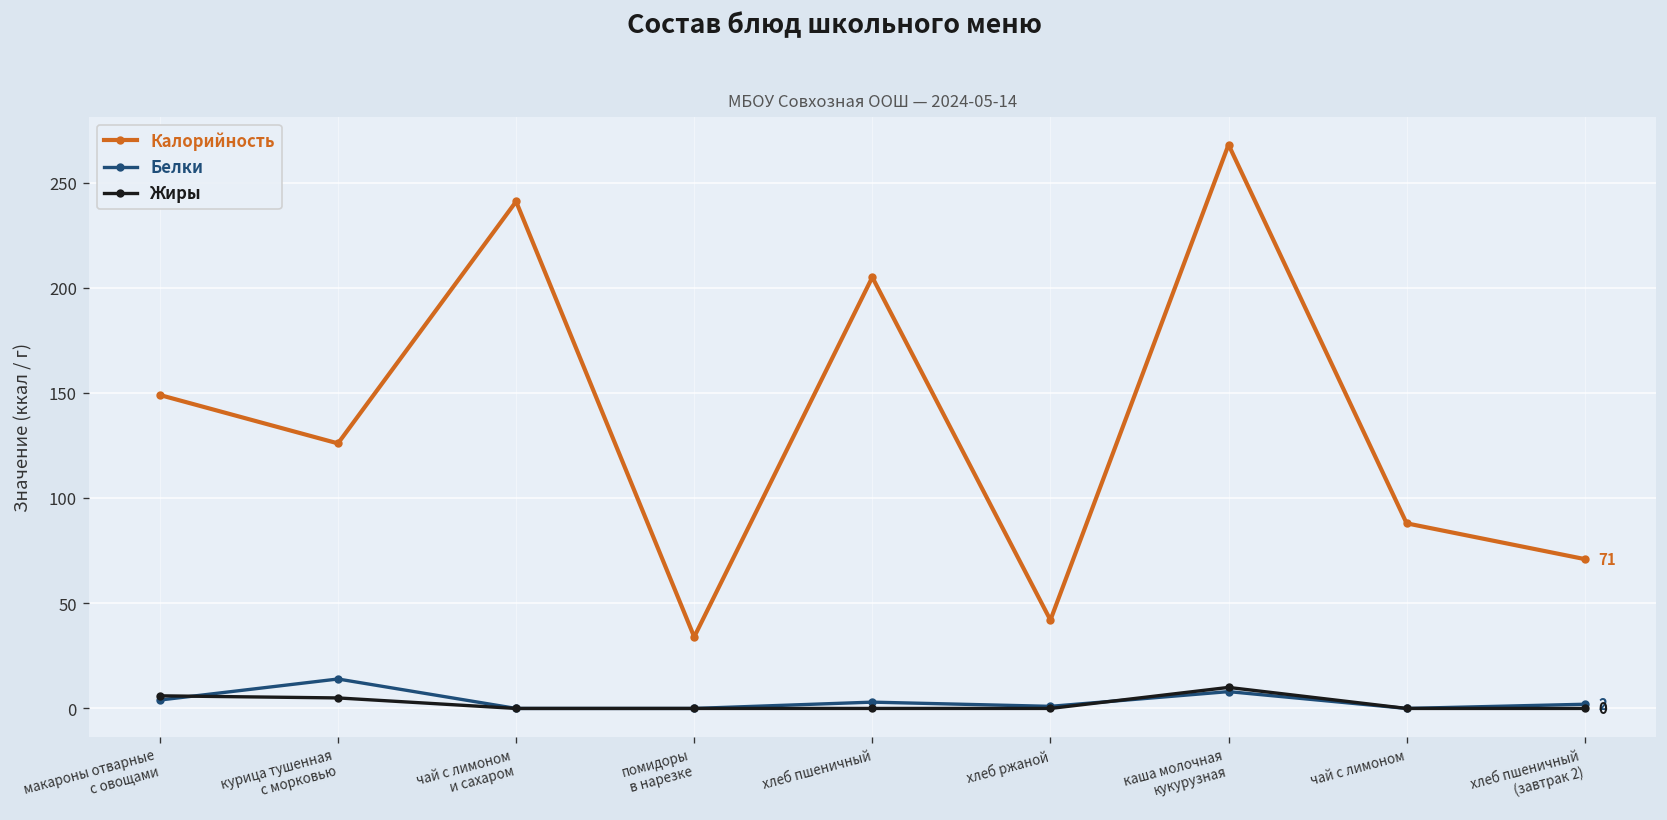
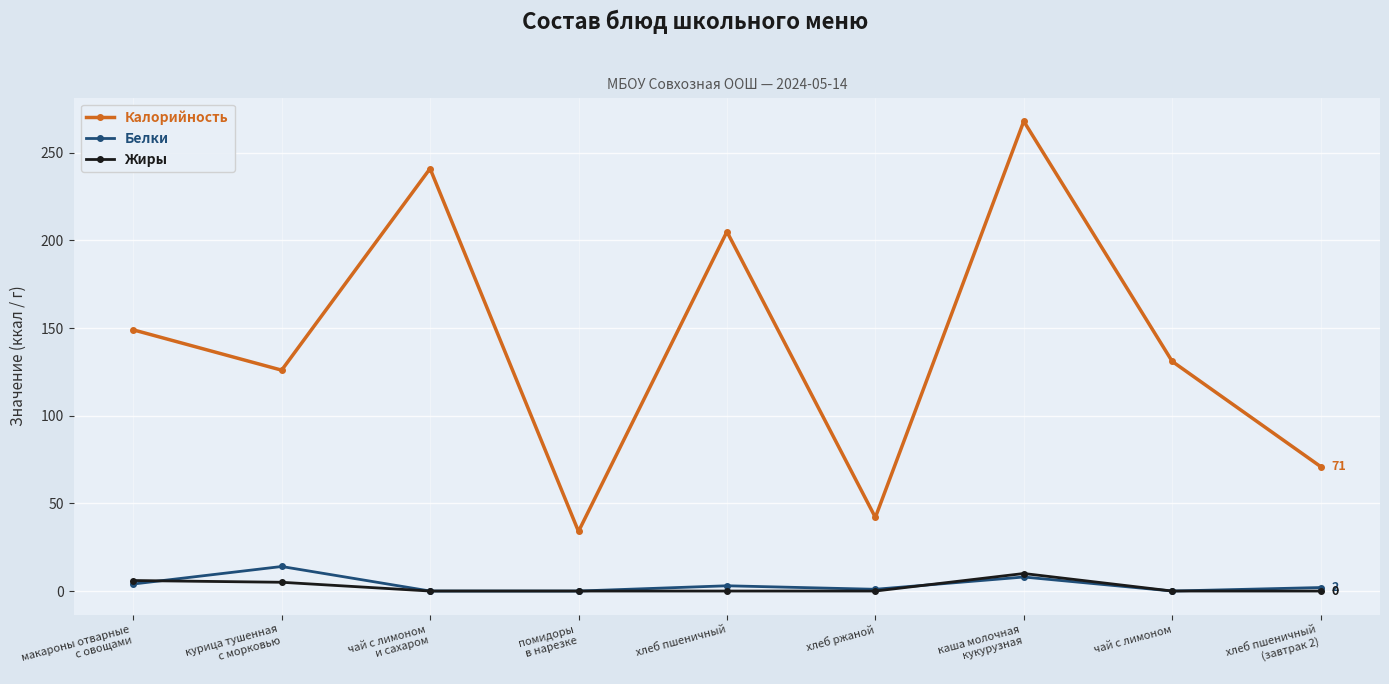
Калорийность, чай с лимоном: 88 -> 131
